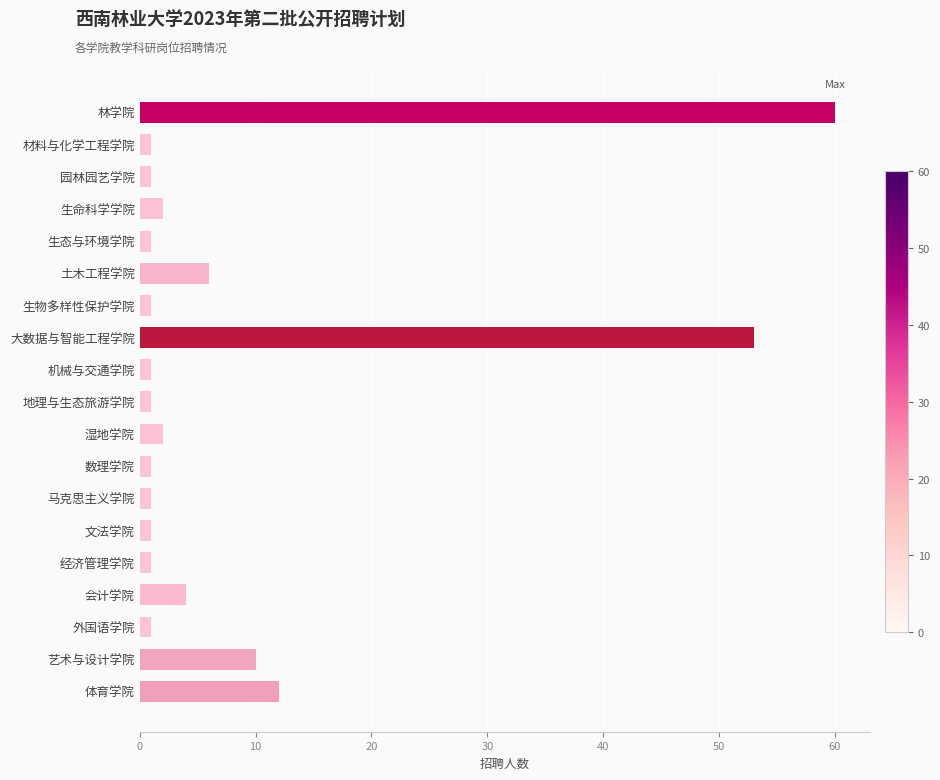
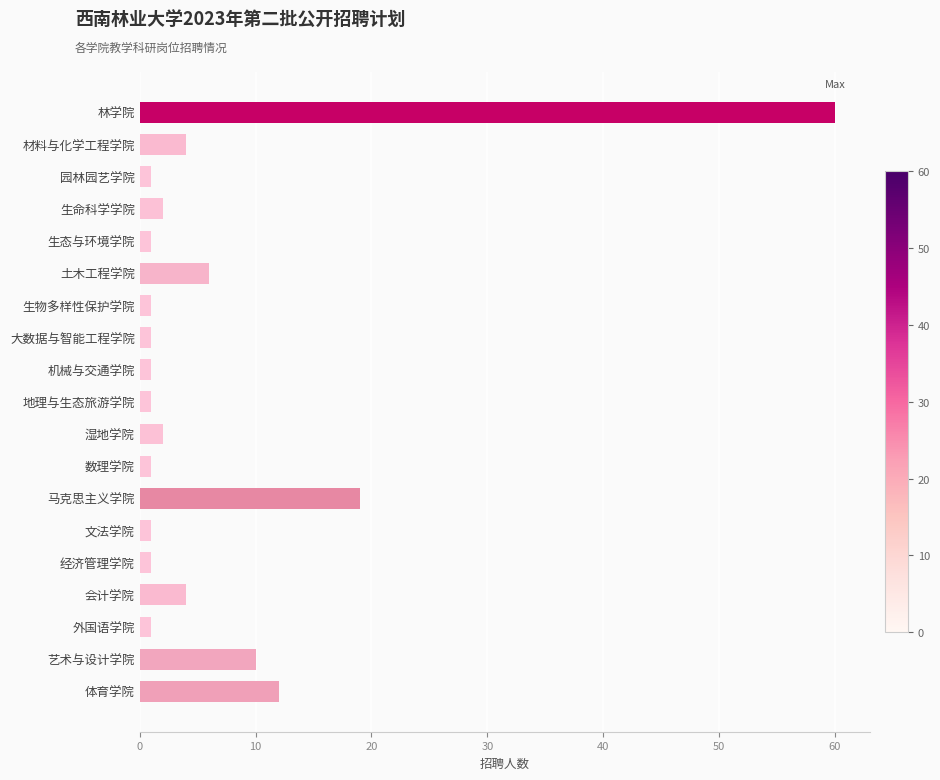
材料与化学工程学院: 1 -> 4
大数据与智能工程学院: 53 -> 1
马克思主义学院: 1 -> 19
